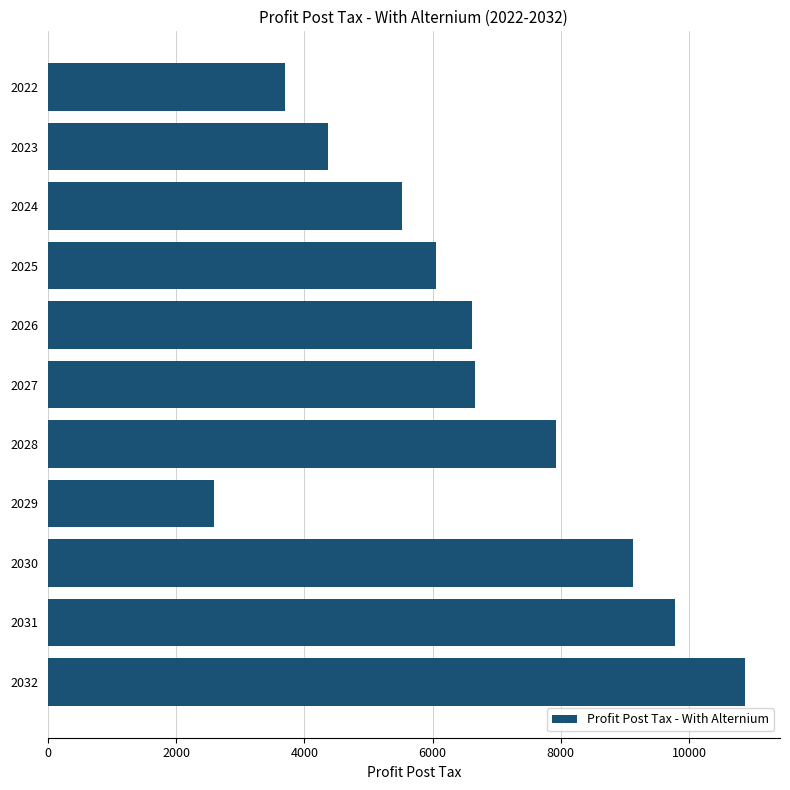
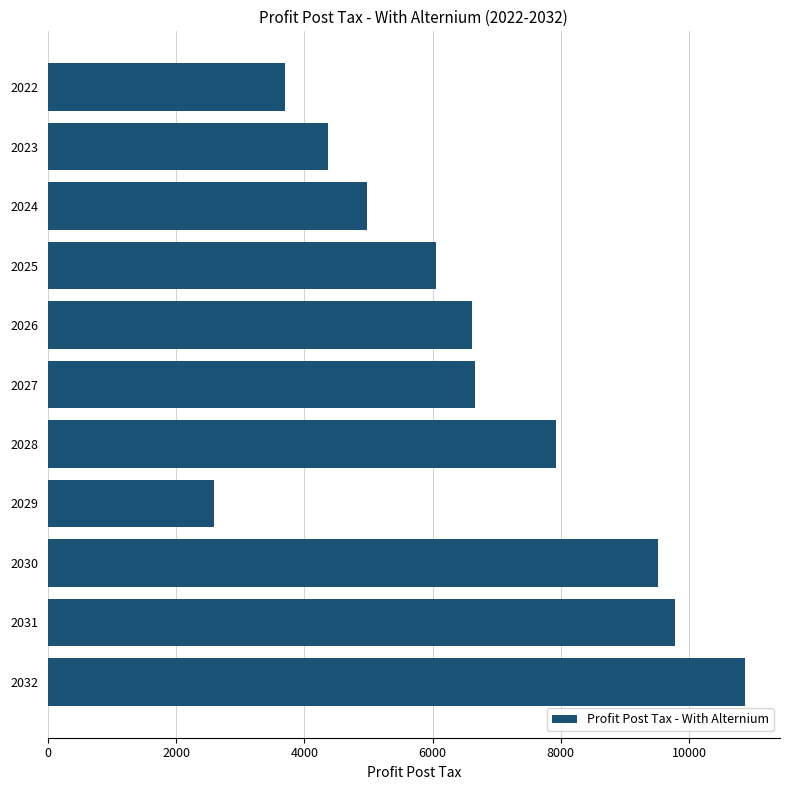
2024: 5500 -> 5000
2030: 9100 -> 9500
